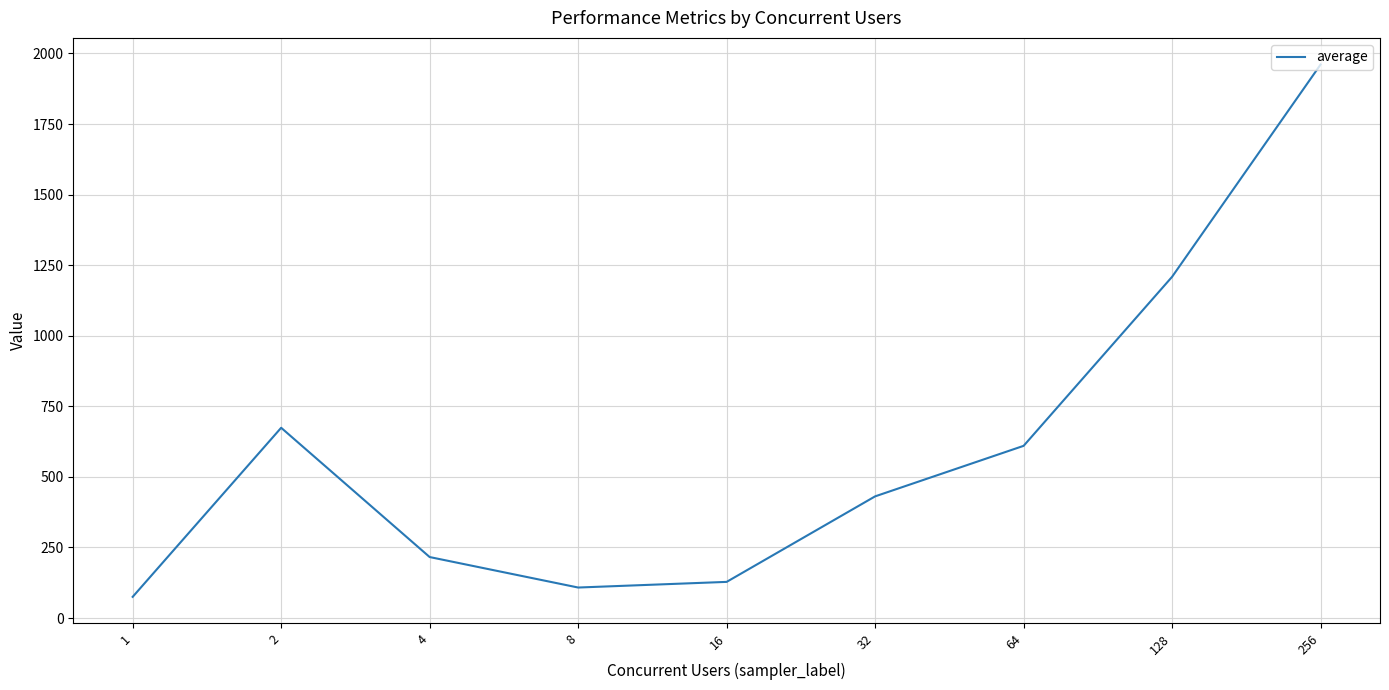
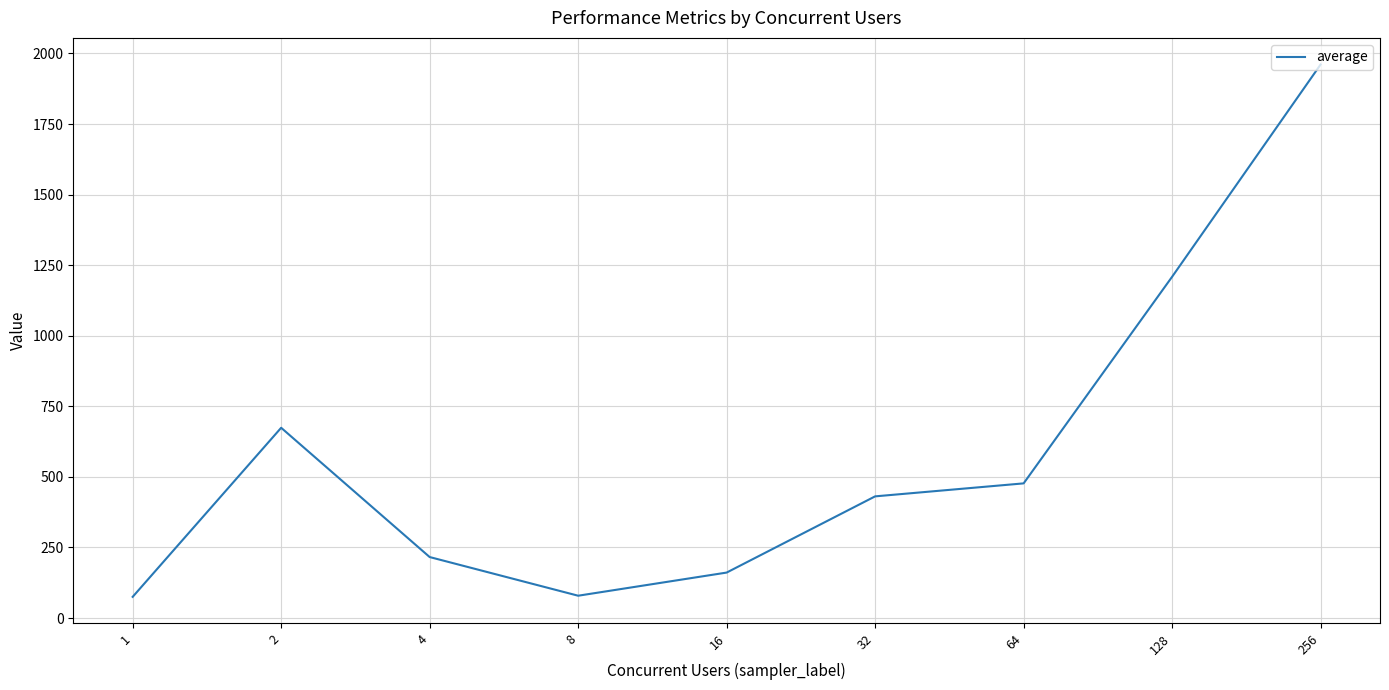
8: 110 -> 80
16: 130 -> 160
64: 610 -> 480
